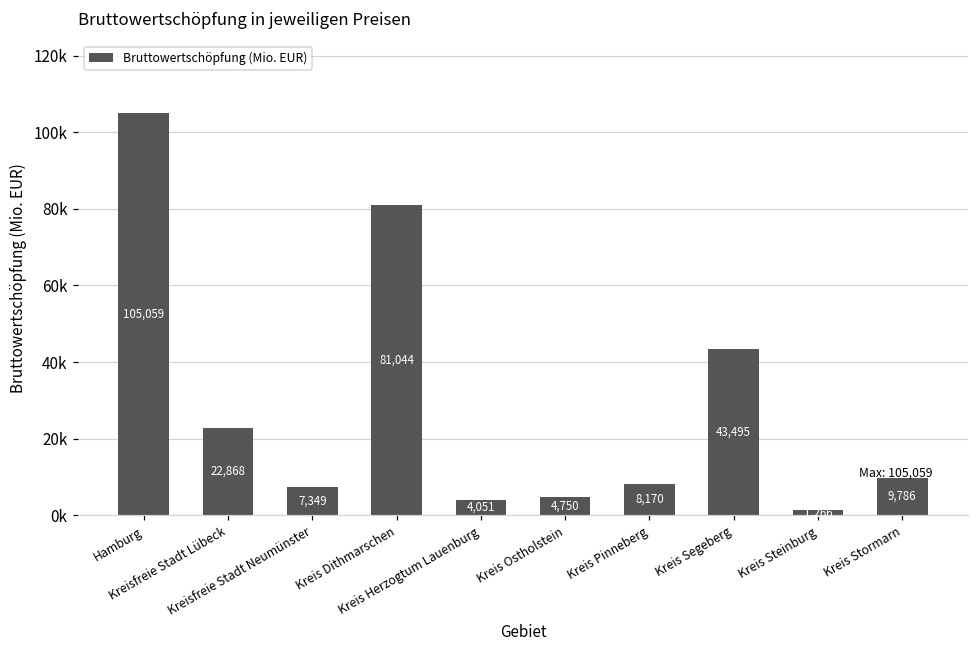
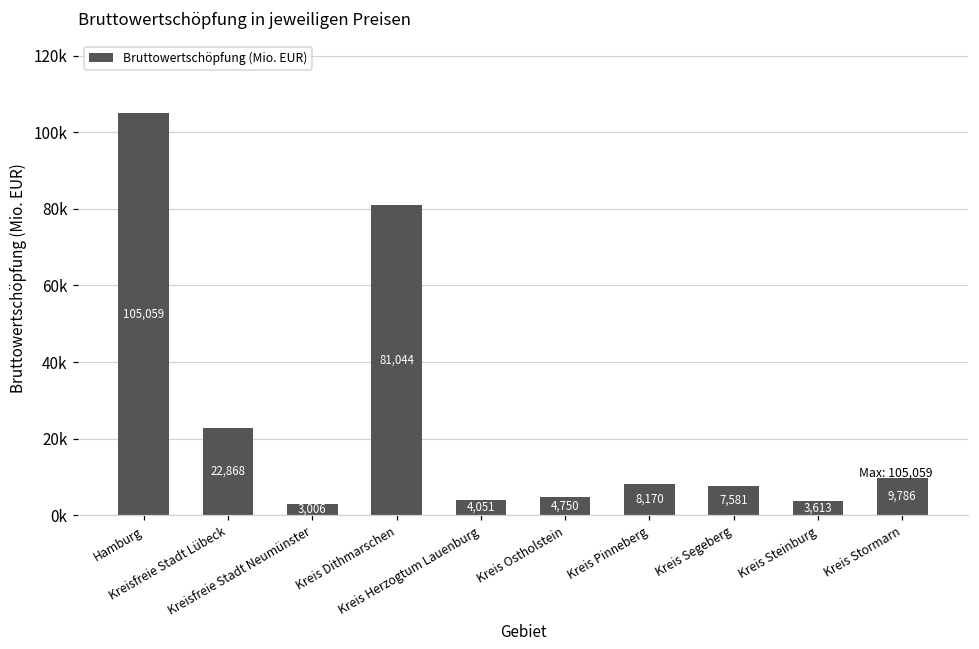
Kreisfreie Stadt Neumünster: 7,349 -> 3,006
Kreis Segeberg: 43,495 -> 7,581
Kreis Steinburg: 1000 -> 4000
